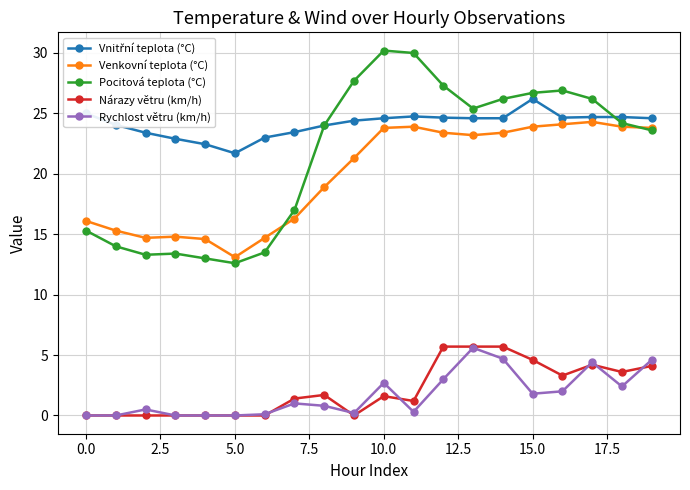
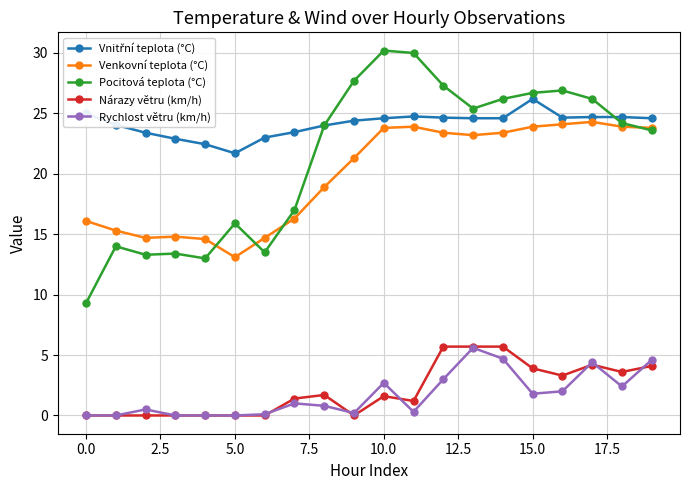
Pocitová teplota (°C), 0.0: 15.3 -> 9.3
Pocitová teplota (°C), 5.0: 12.6 -> 15.9
Nárazy větru (km/h), 15.0: 4.6 -> 3.9
